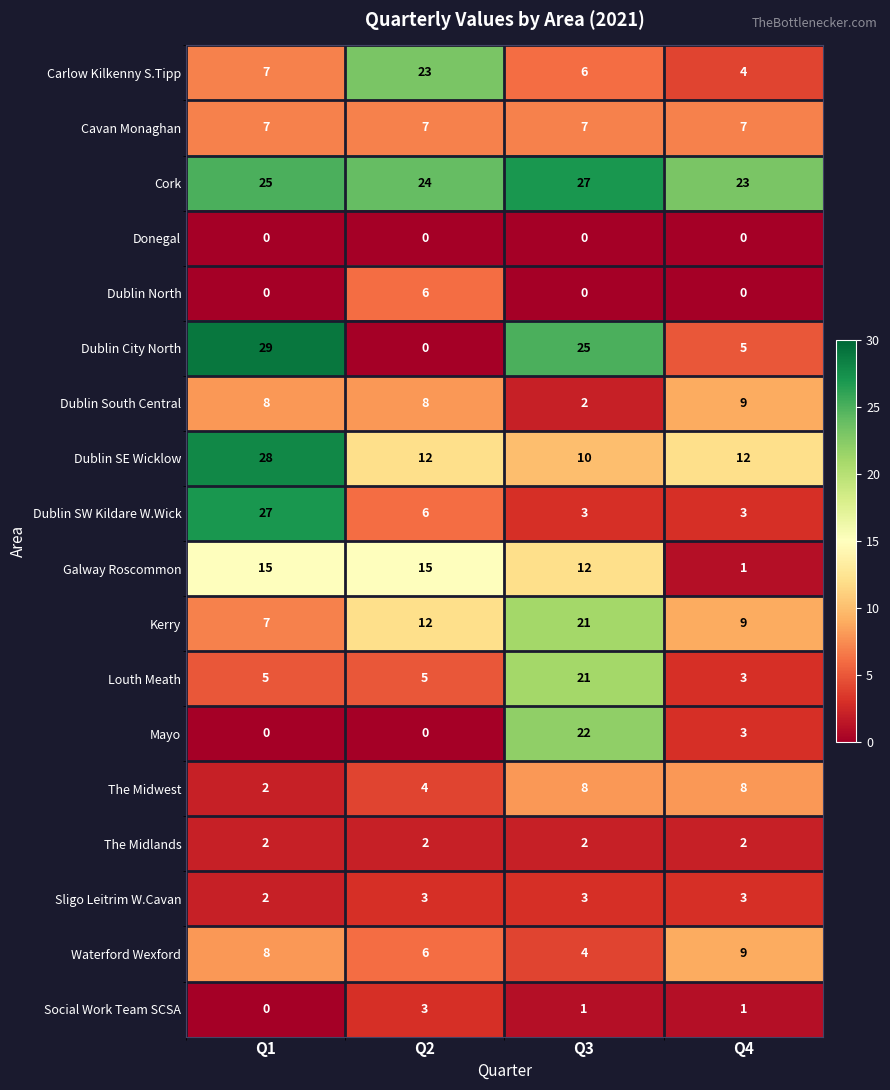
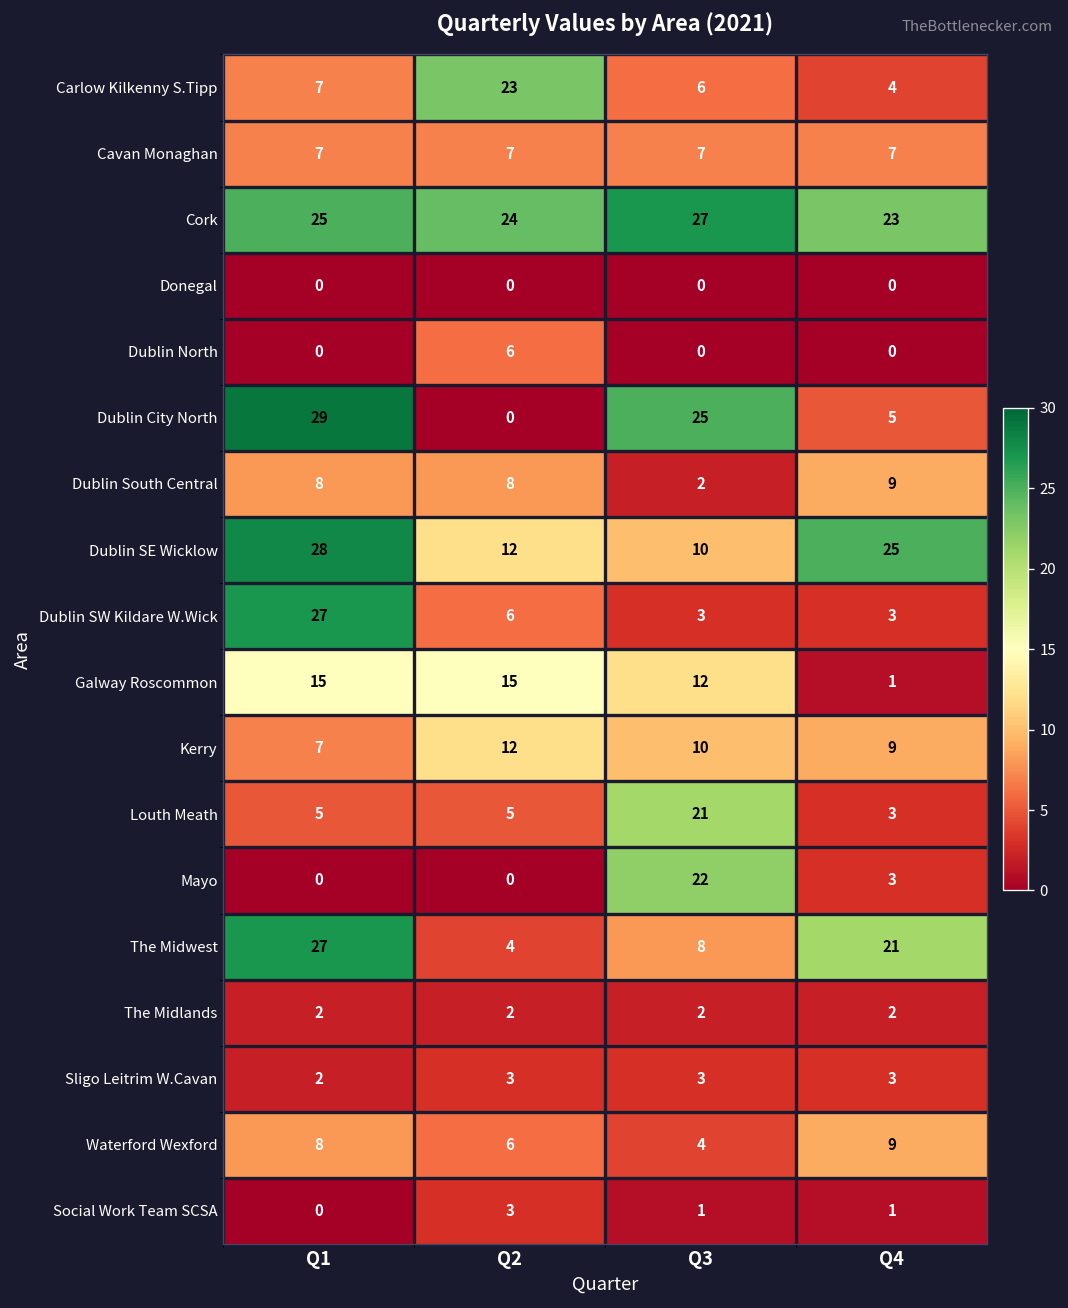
Dublin SE Wicklow, Q4: 12 -> 25
Kerry, Q3: 21 -> 10
The Midwest, Q1: 2 -> 27
The Midwest, Q4: 8 -> 21
